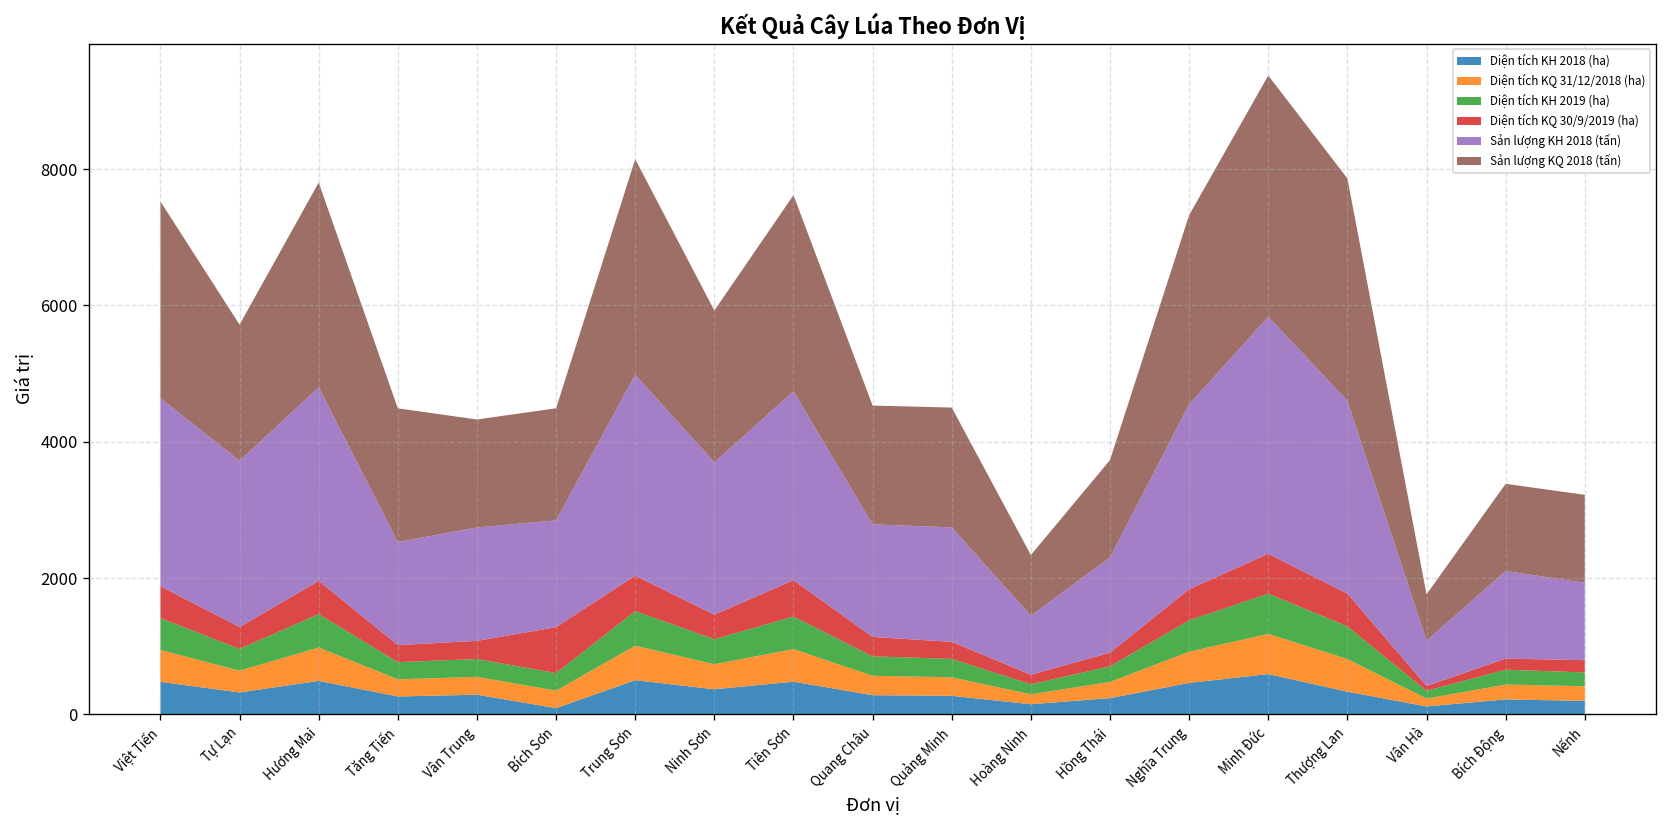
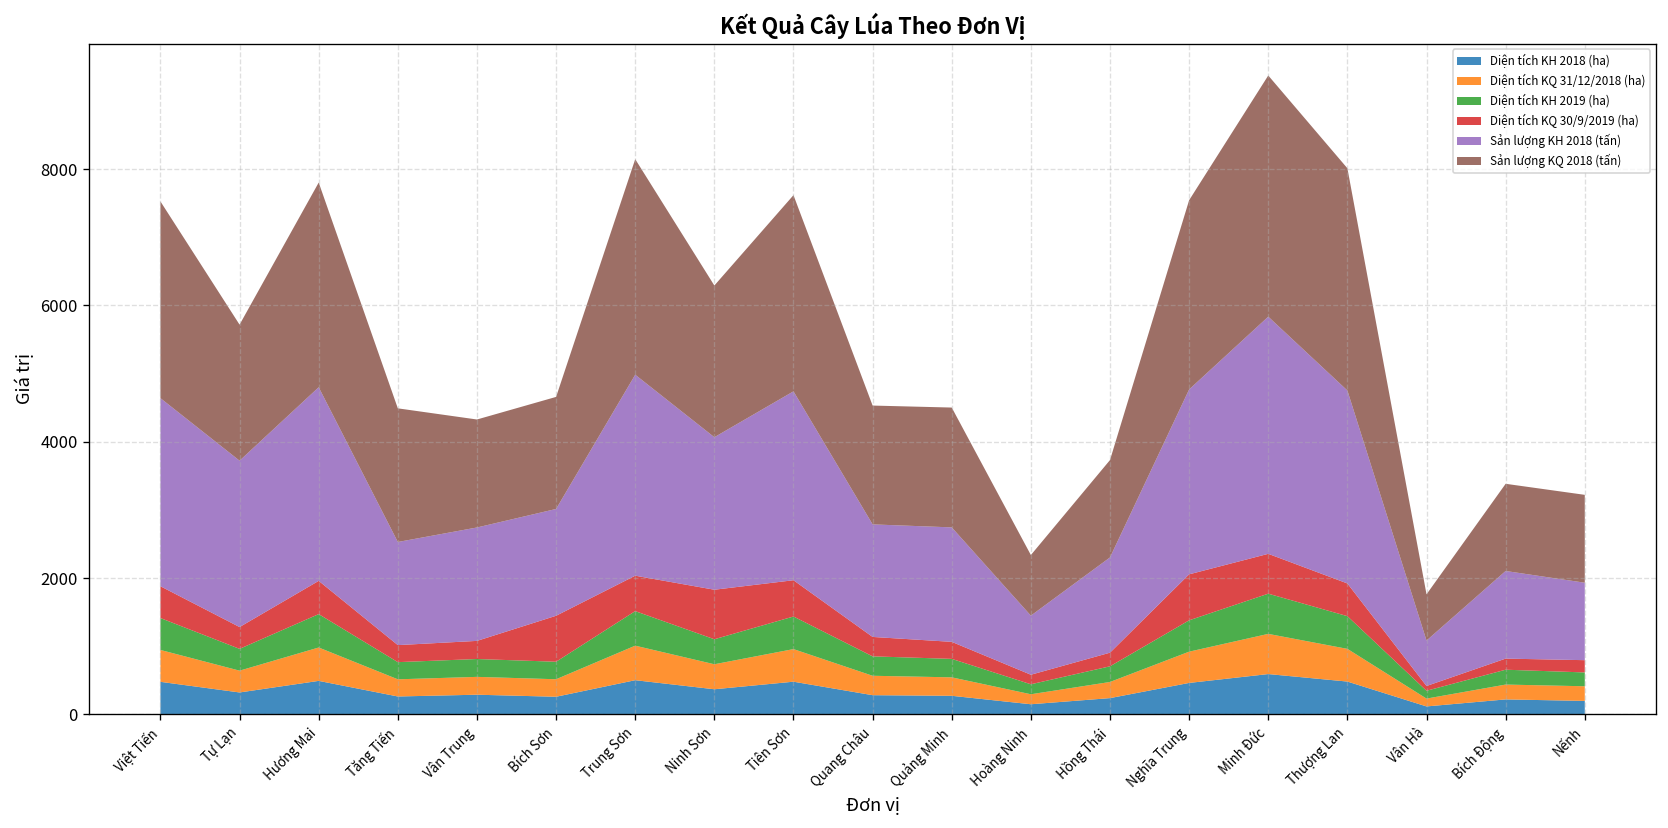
Diện tích KH 2018 (ha), Bích Sơn: 100 -> 300
Diện tích KQ 30/9/2019 (ha), Ninh Sơn: 400 -> 700
Diện tích KQ 30/9/2019 (ha), Nghĩa Trung: 500 -> 700
Diện tích KH 2018 (ha), Thượng Lan: 300 -> 500
